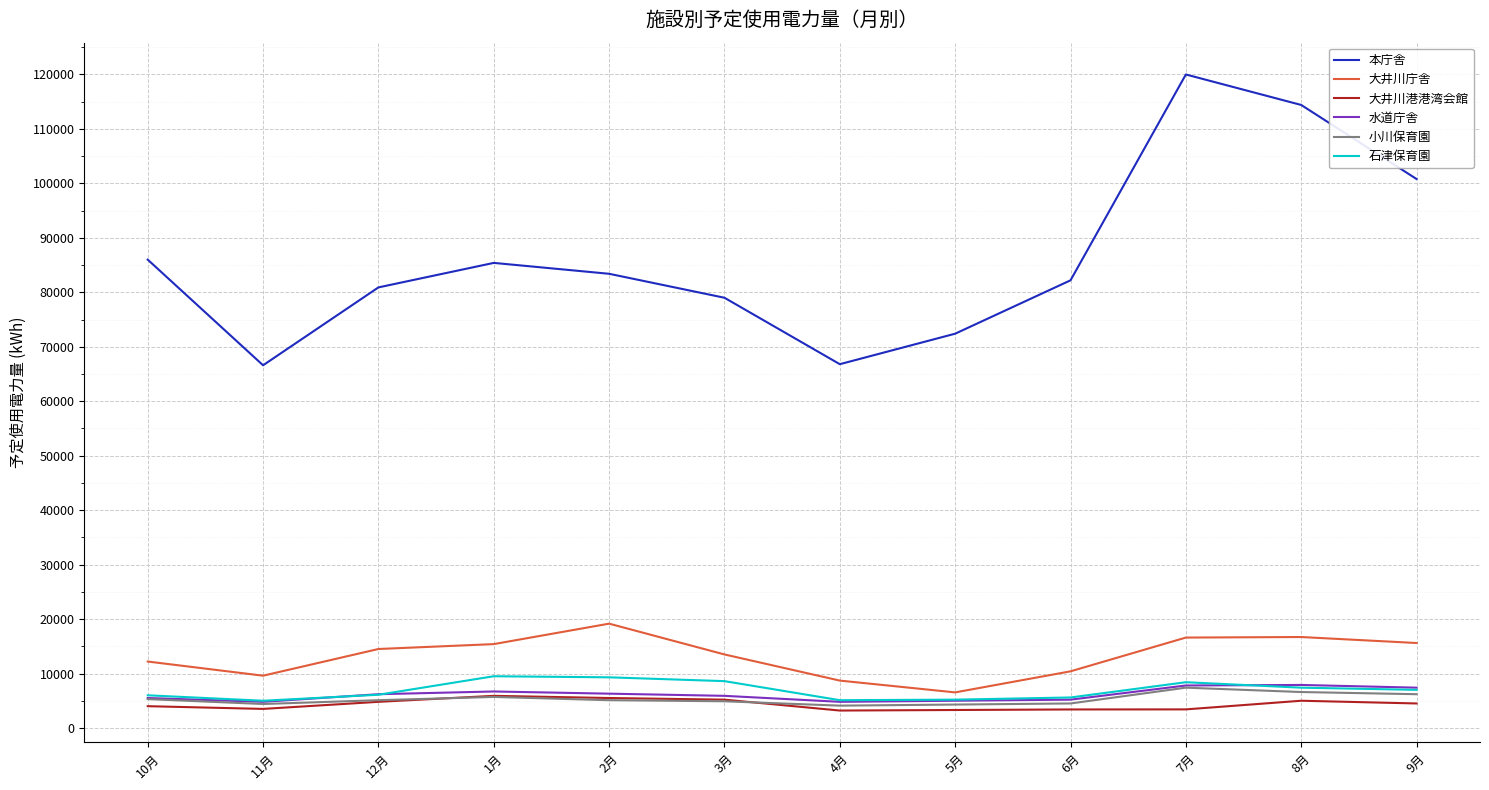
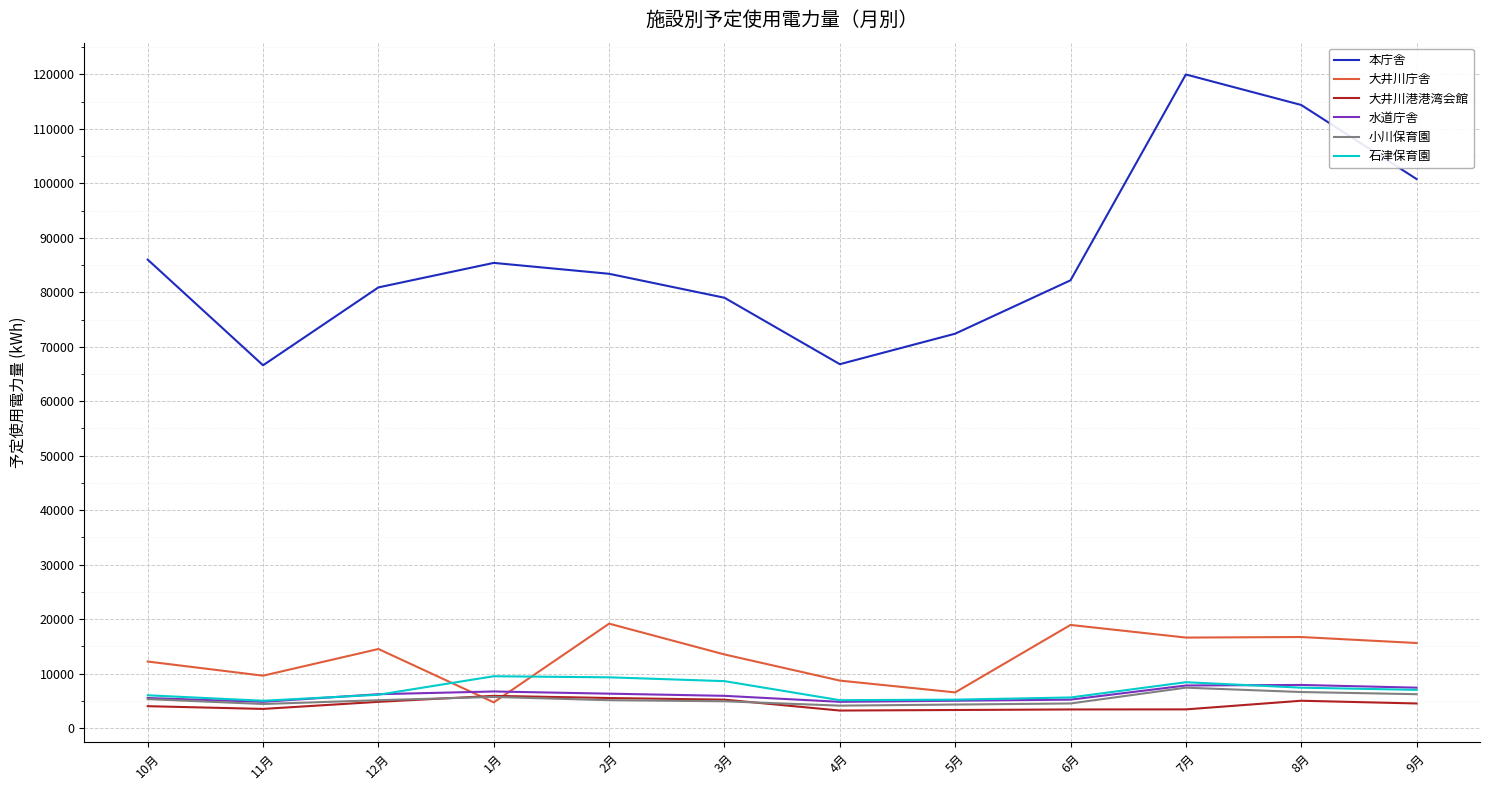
大井川庁舎, 1月: 15000 -> 5000
大井川庁舎, 6月: 10000 -> 19000
